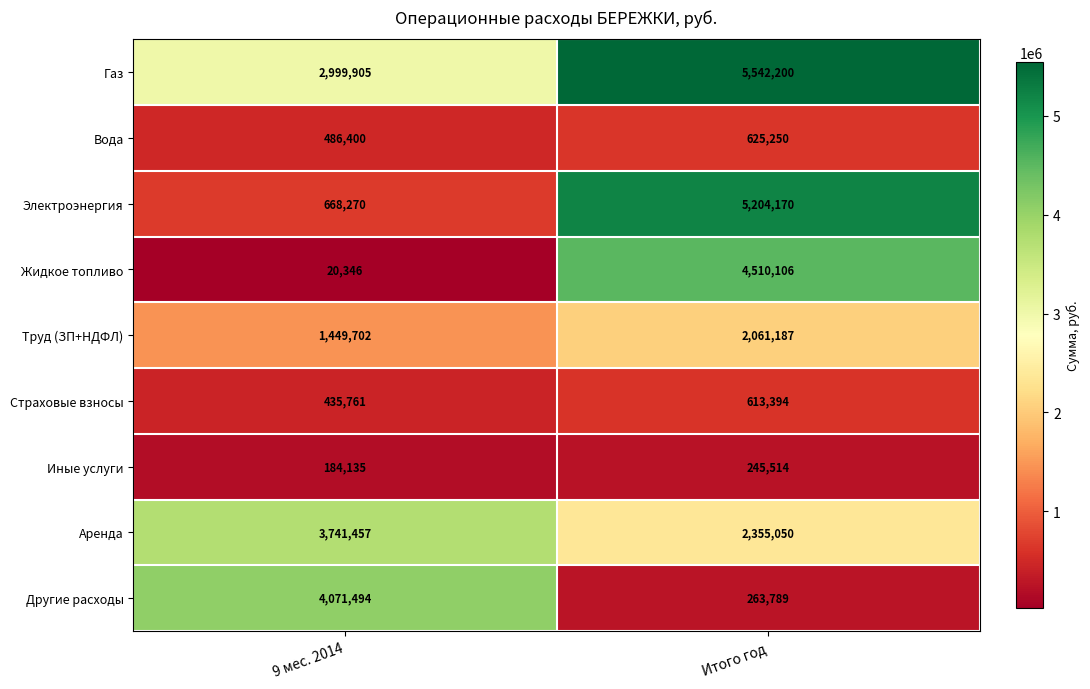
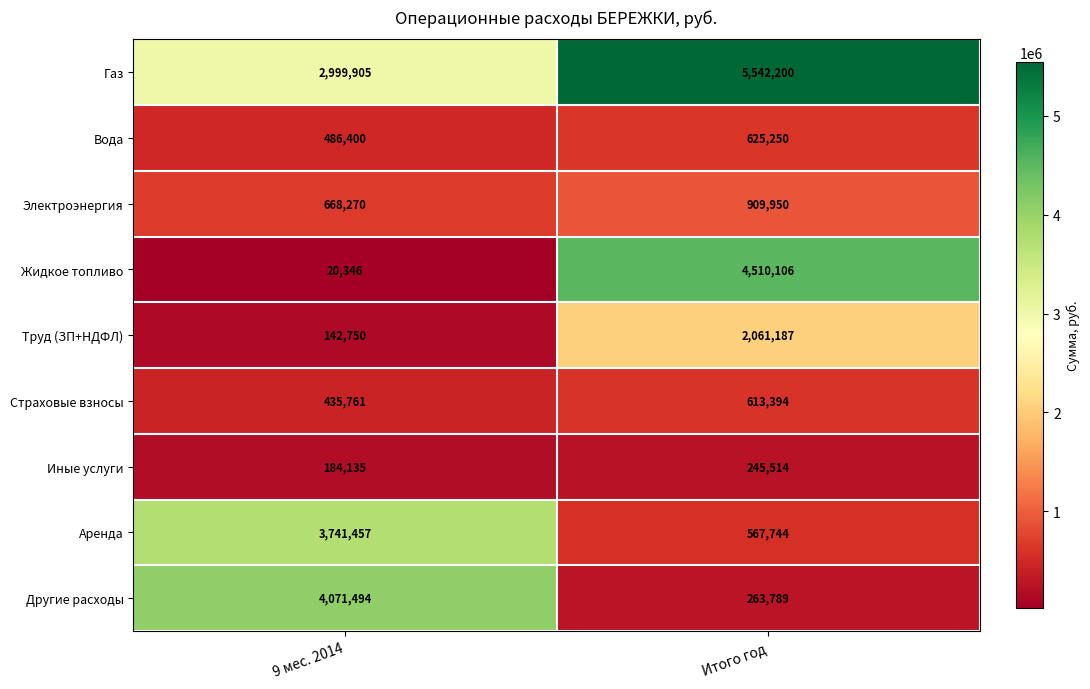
Электроэнергия, Итого год: 5,204,170 -> 909,950
Труд (ЗП+НДФЛ), 9 мес. 2014: 1,449,702 -> 142,750
Аренда, Итого год: 2,355,050 -> 567,744
